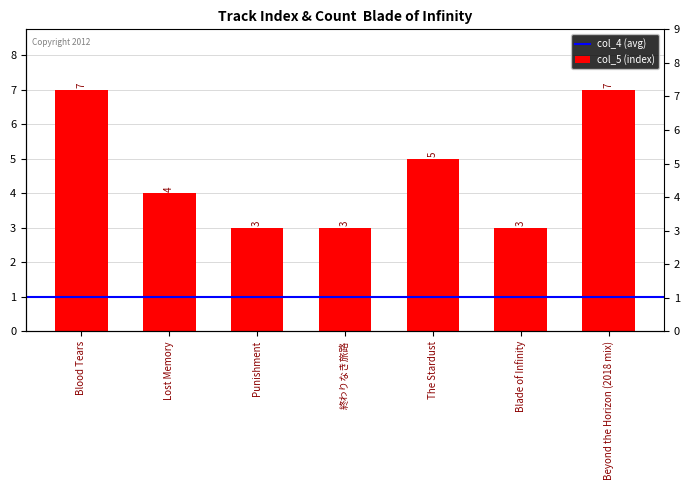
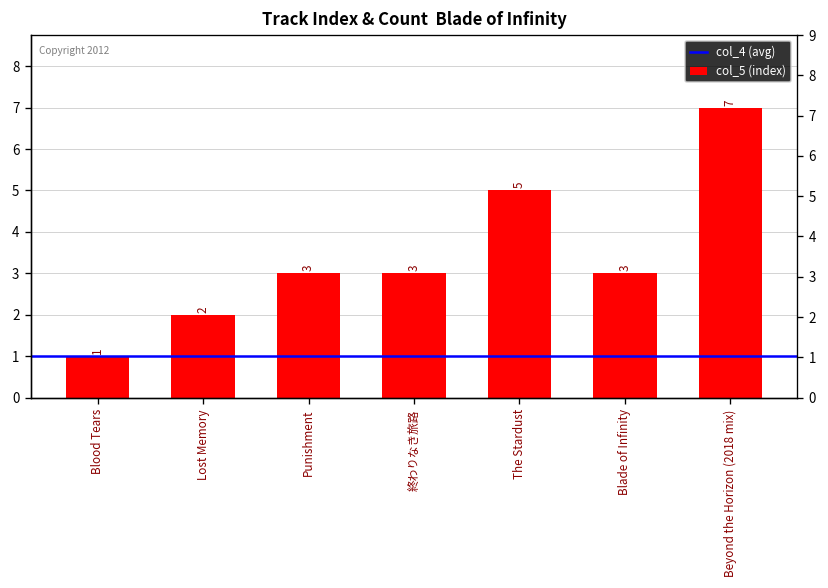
Blood Tears: 7 -> 1
Lost Memory: 4 -> 2
